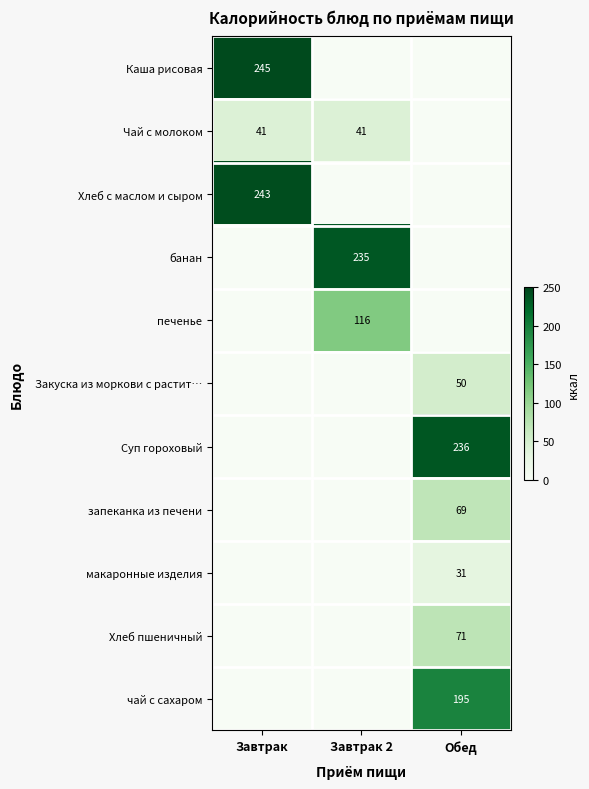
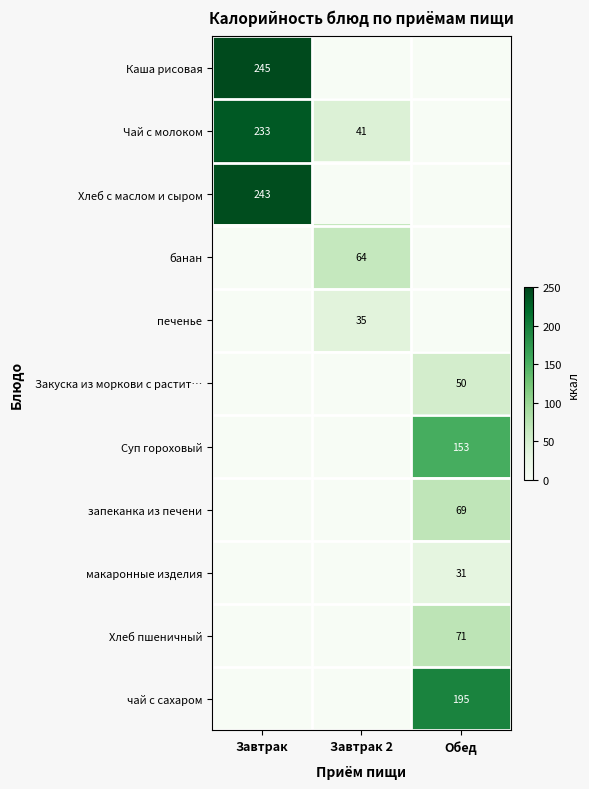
Чай с молоком, Завтрак: 41 -> 233
банан, Завтрак 2: 235 -> 64
печенье, Завтрак 2: 116 -> 35
Суп гороховый, Обед: 236 -> 153
